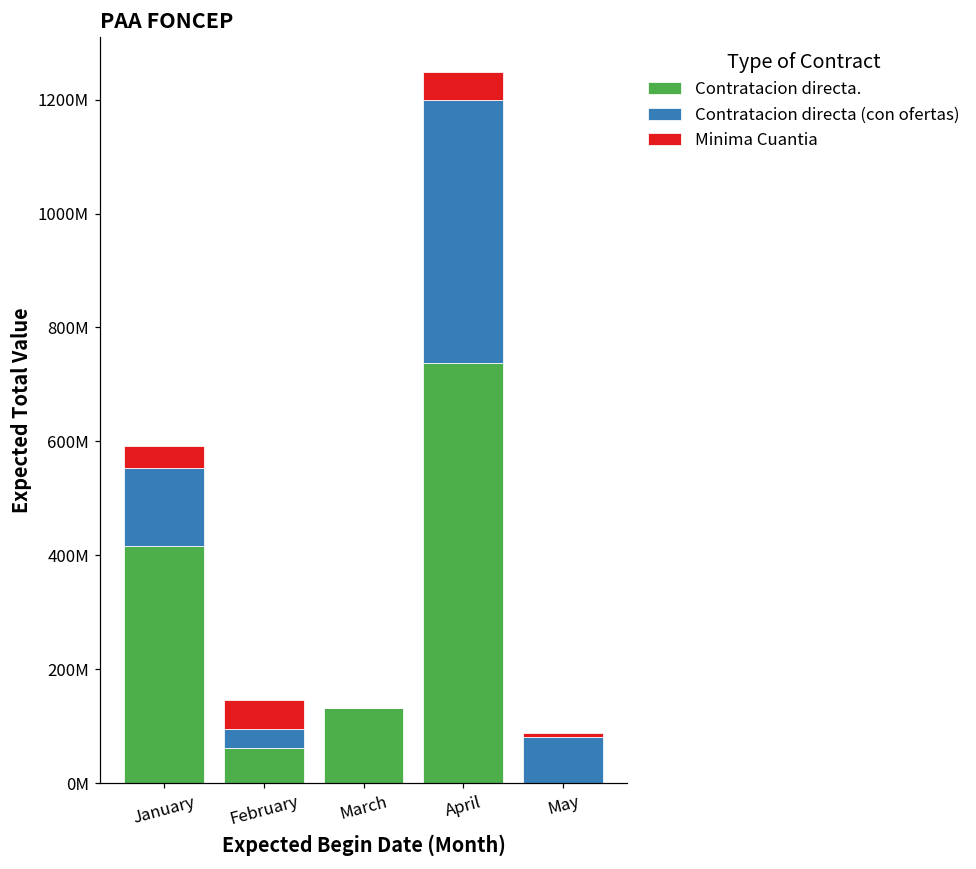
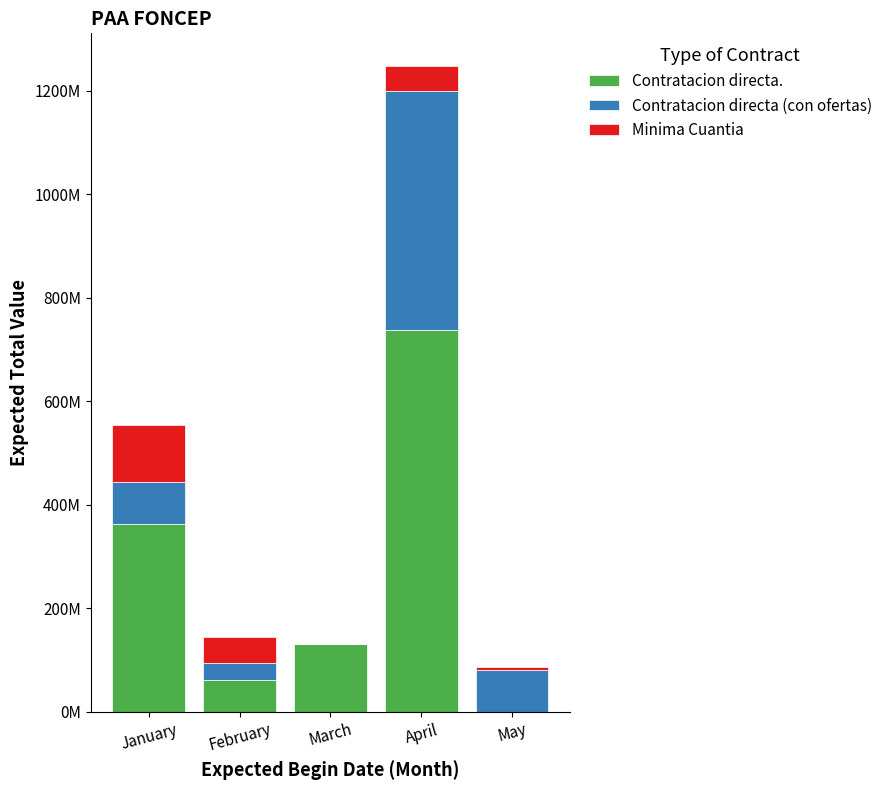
Contratacion directa., January: 420000000 -> 360000000
Contratacion directa (con ofertas), January: 140000000 -> 80000000
Minima Cuantia, January: 40000000 -> 110000000
